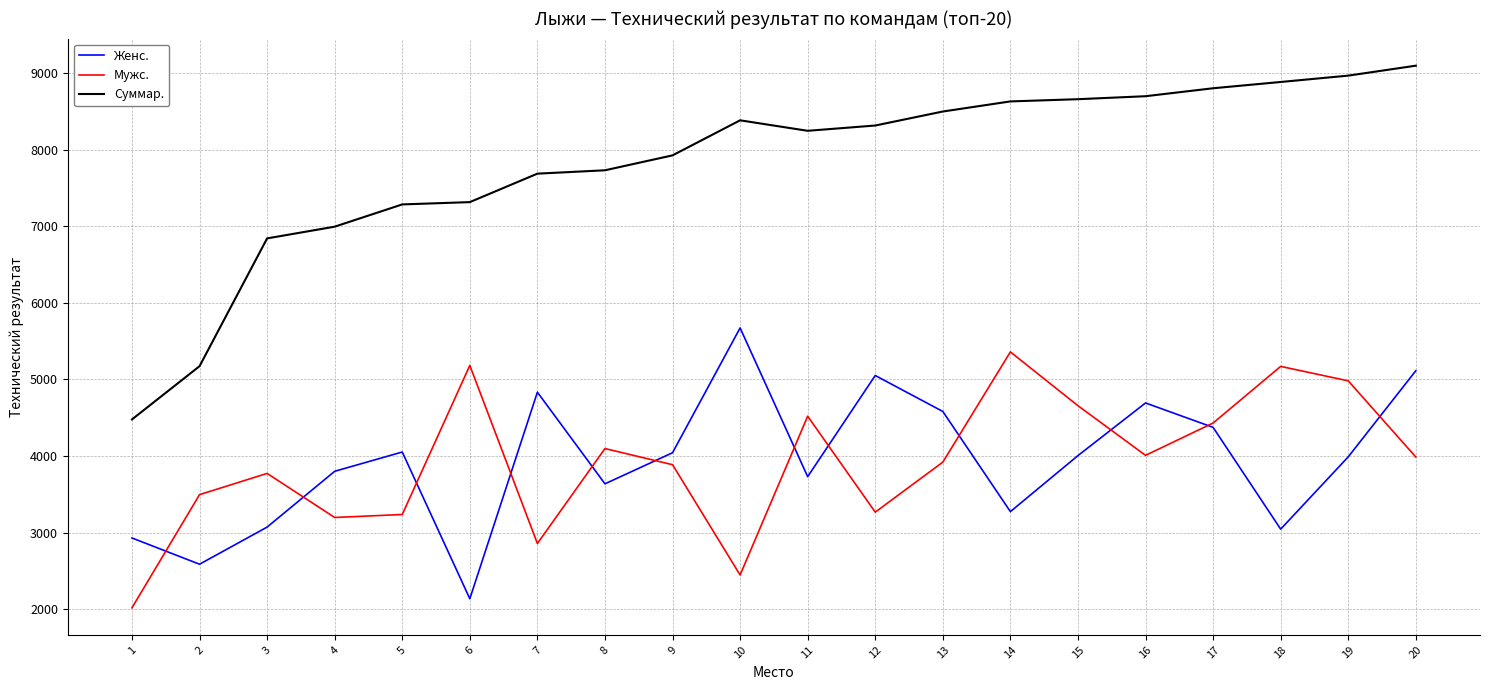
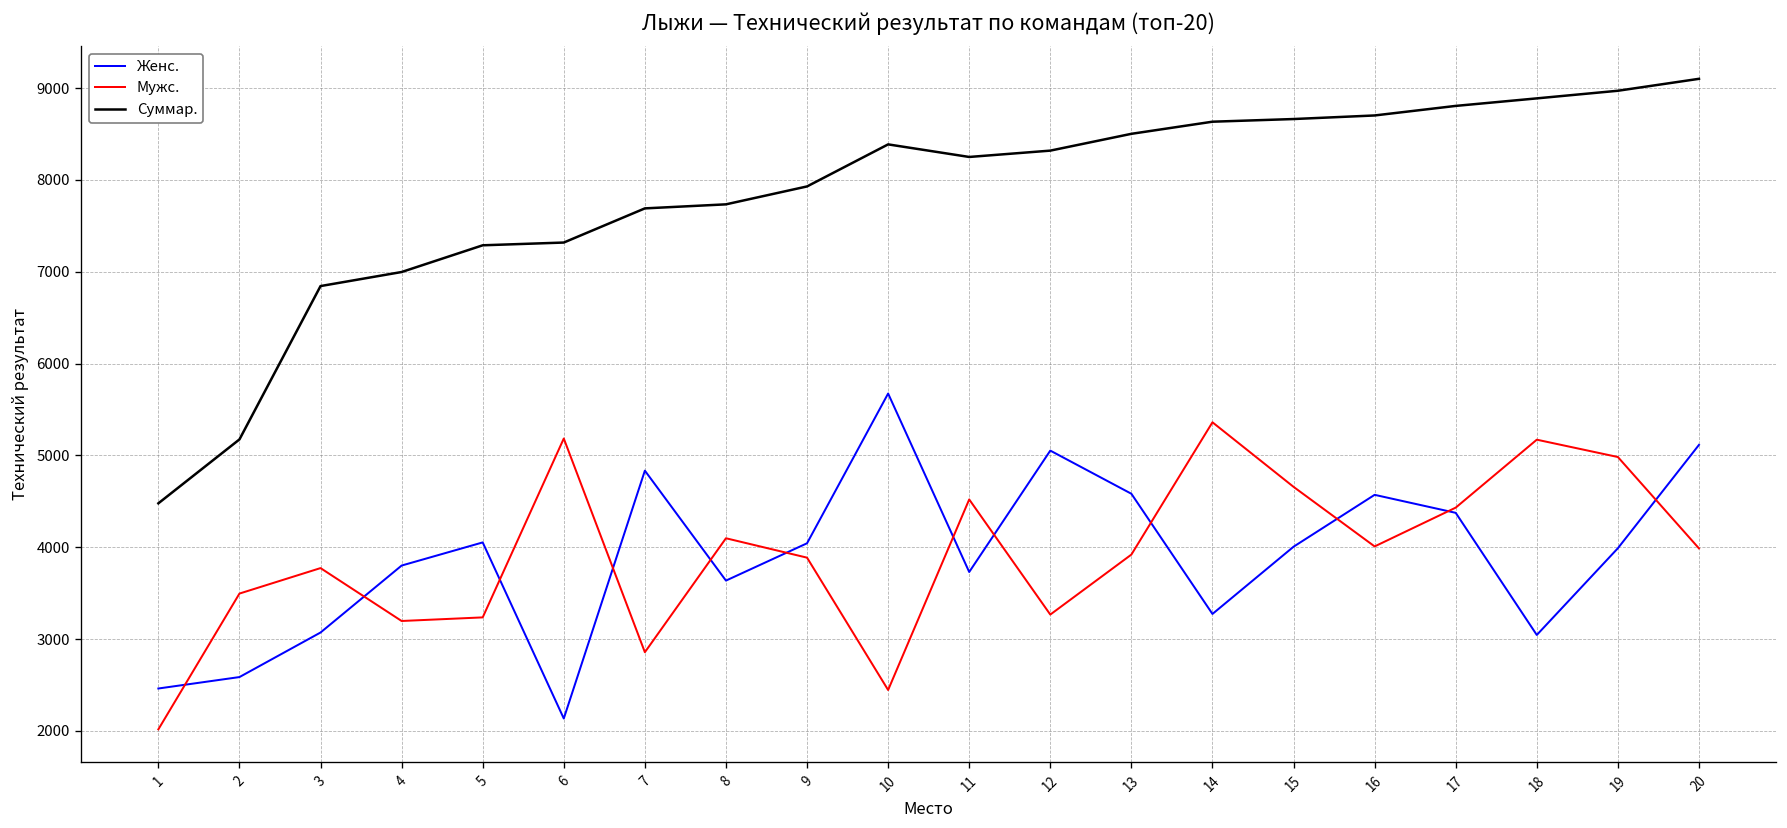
Женс., 1: 2900 -> 2500
Женс., 16: 4700 -> 4600
